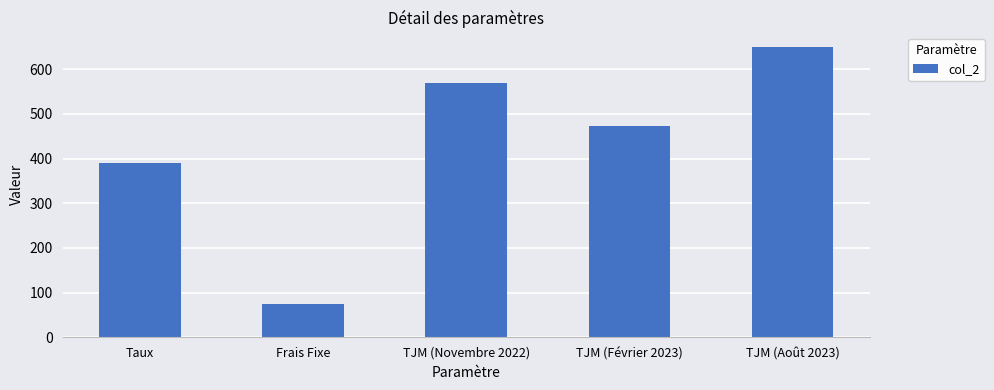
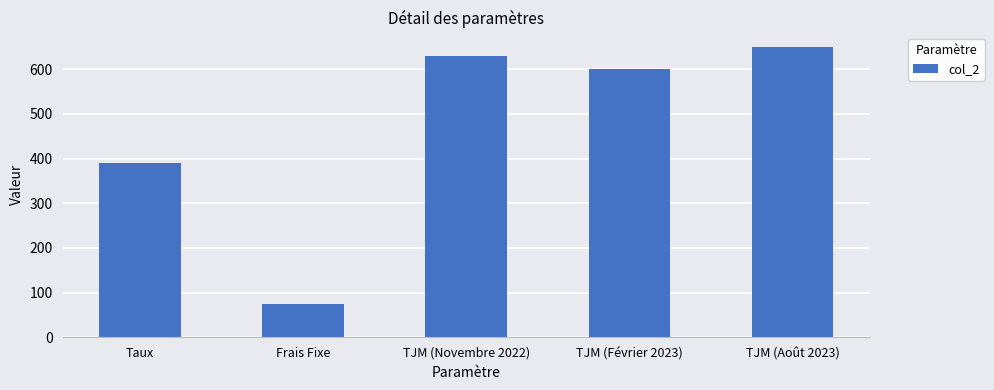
TJM (Novembre 2022): 570 -> 630
TJM (Février 2023): 470 -> 600
